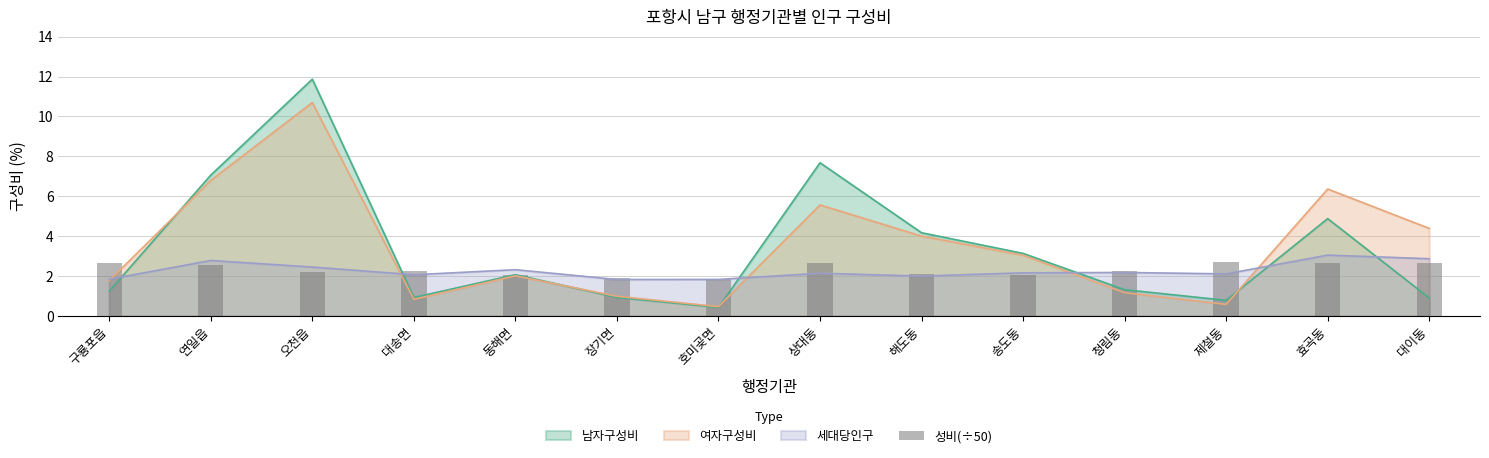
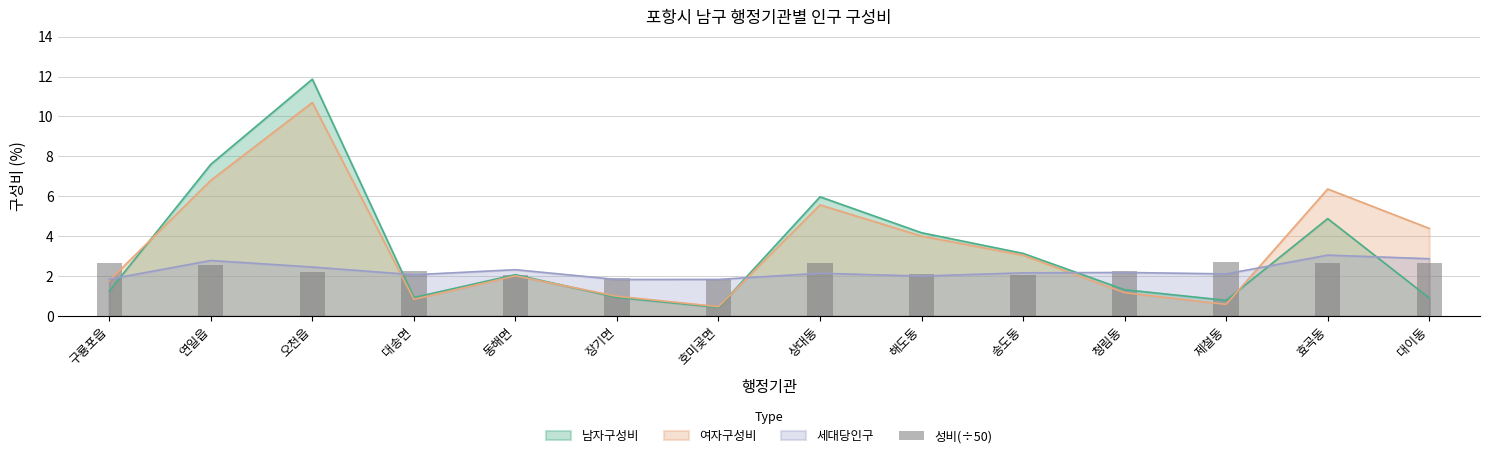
남자구성비, 연일읍: 7.1 -> 7.6
남자구성비, 상대동: 7.7 -> 6.0
